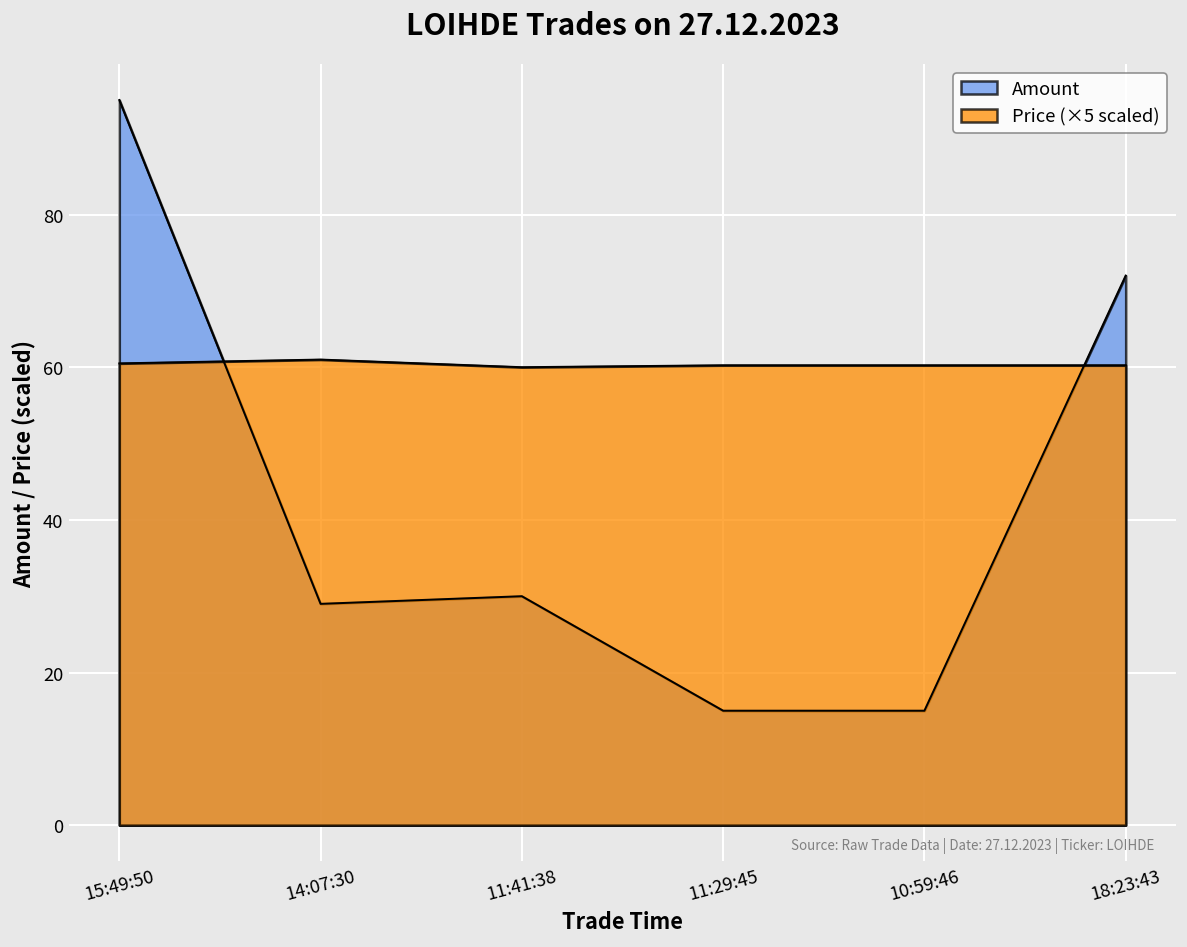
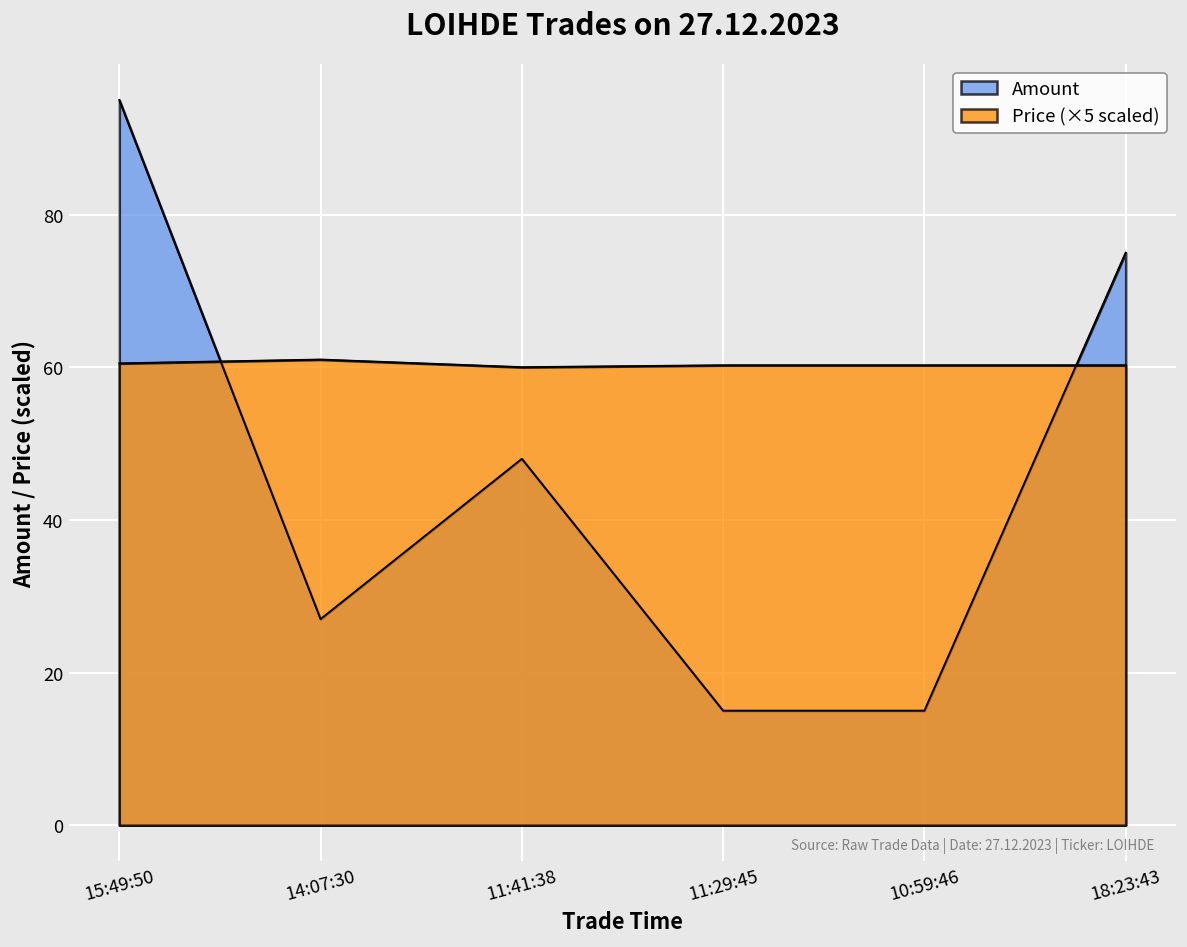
Amount, 14:07:30: 29 -> 27
Amount, 11:41:38: 30 -> 48
Amount, 18:23:43: 72 -> 75
